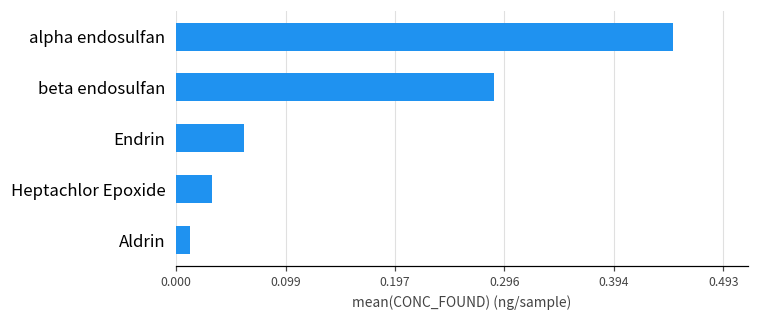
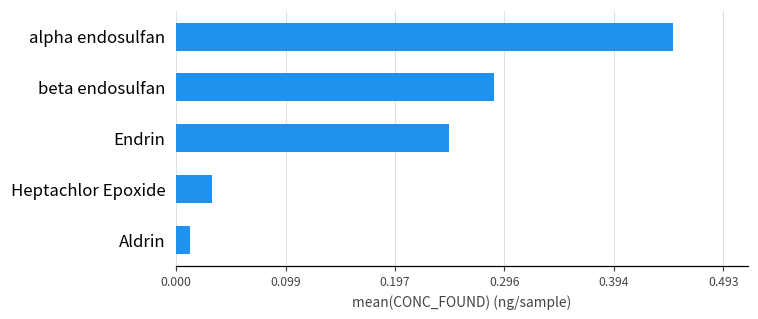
Endrin: 0.061 -> 0.246
